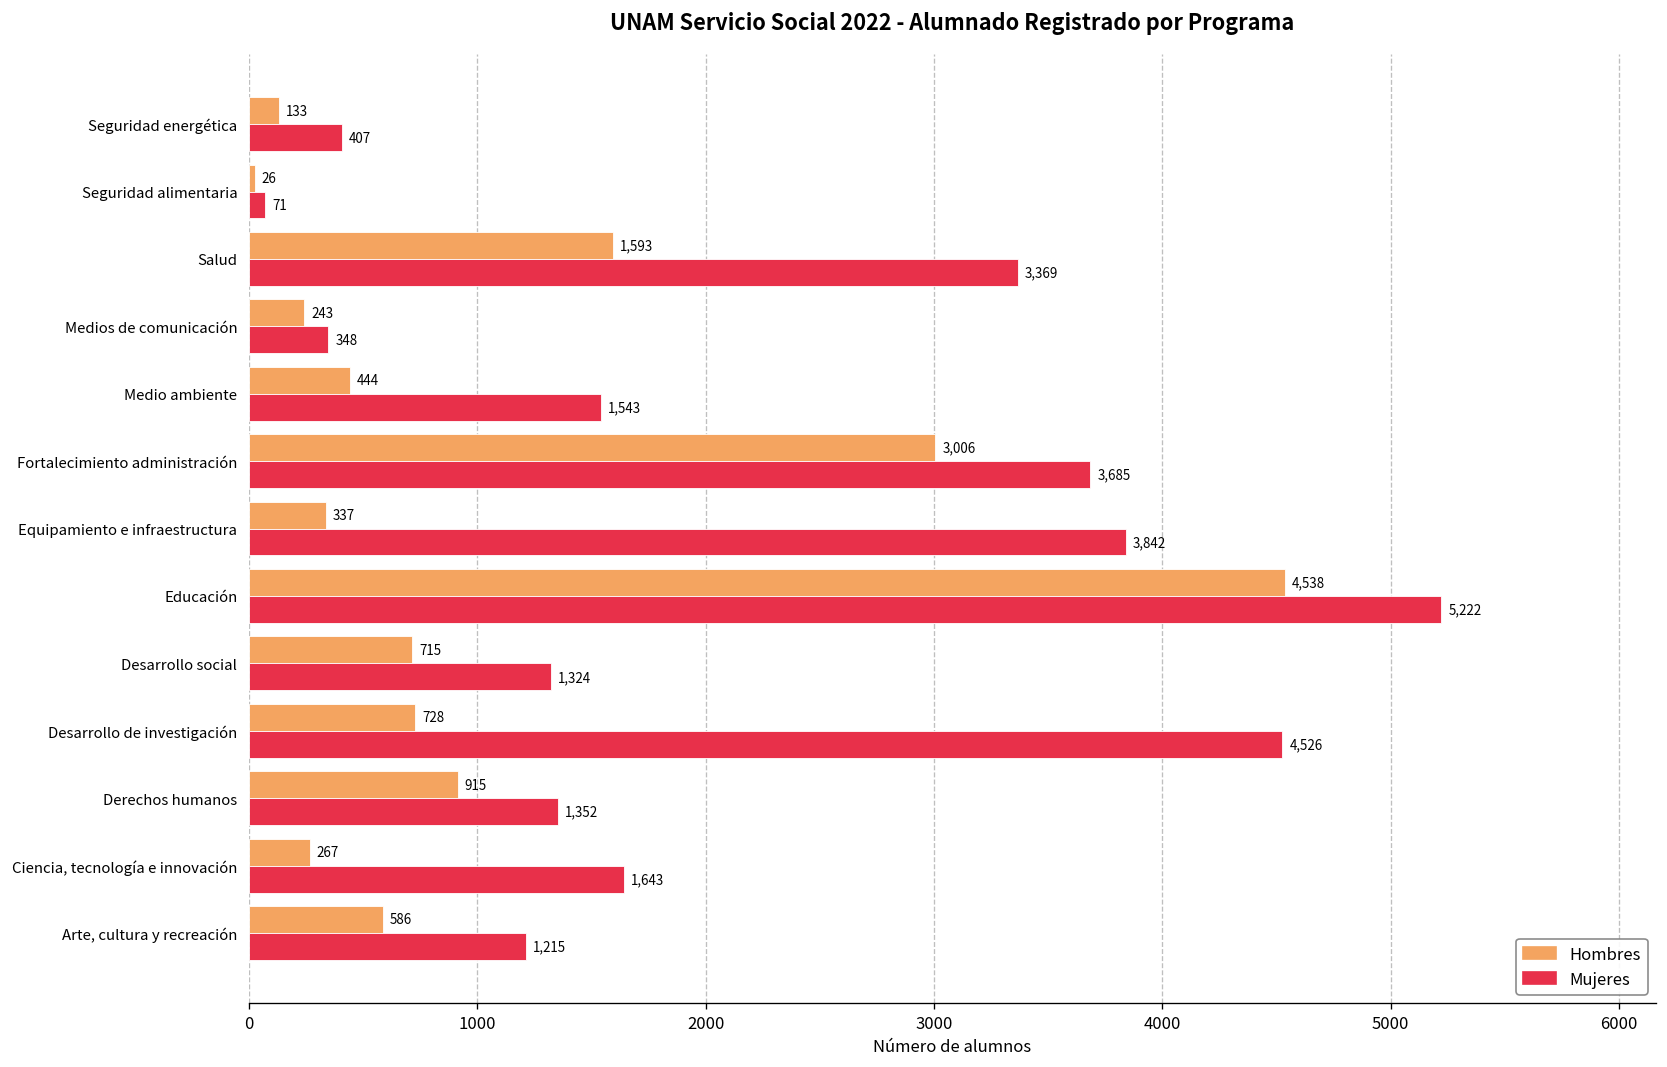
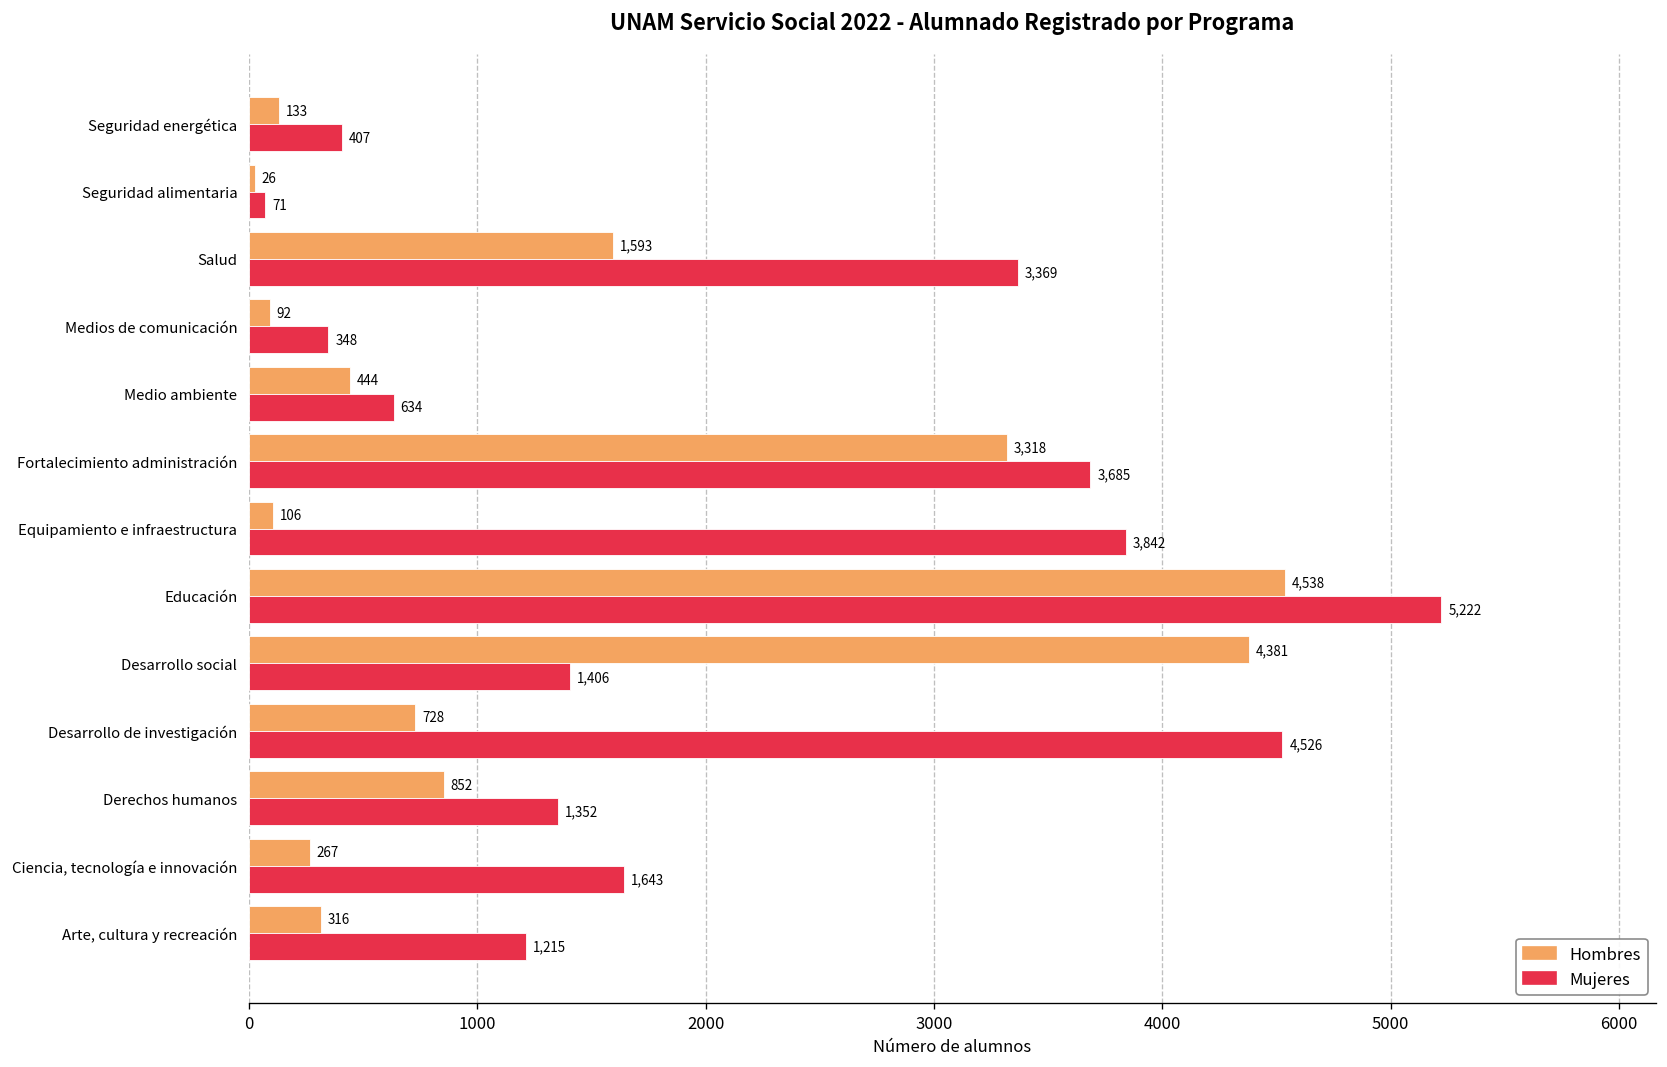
Hombres, Medios de comunicación: 243 -> 92
Mujeres, Medio ambiente: 1,543 -> 634
Hombres, Fortalecimiento administración: 3,006 -> 3,318
Hombres, Equipamiento e infraestructura: 337 -> 106
Hombres, Desarrollo social: 715 -> 4,381
Mujeres, Desarrollo social: 1,324 -> 1,406
Hombres, Derechos humanos: 915 -> 852
Hombres, Arte, cultura y recreación: 586 -> 316
